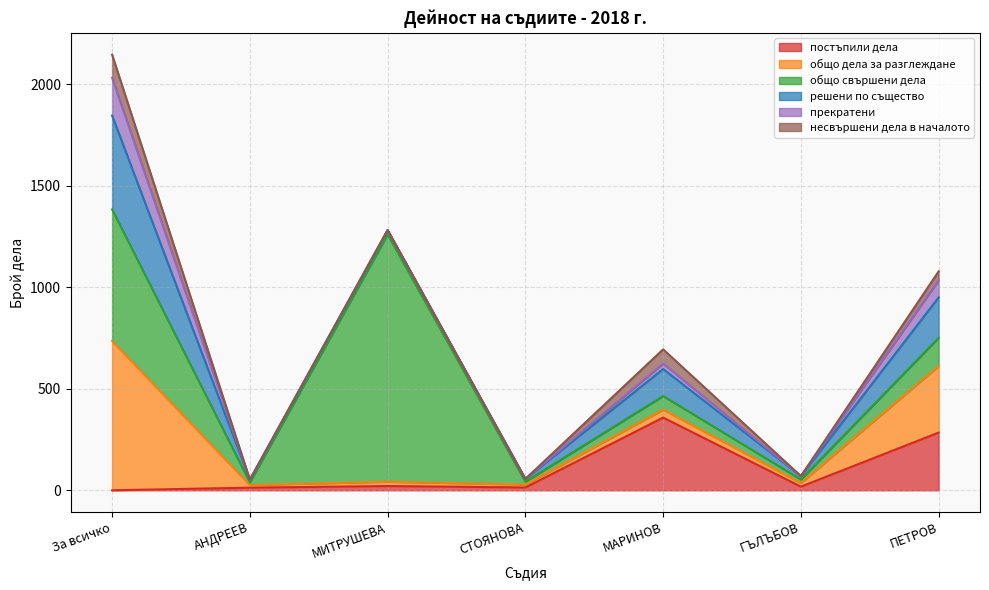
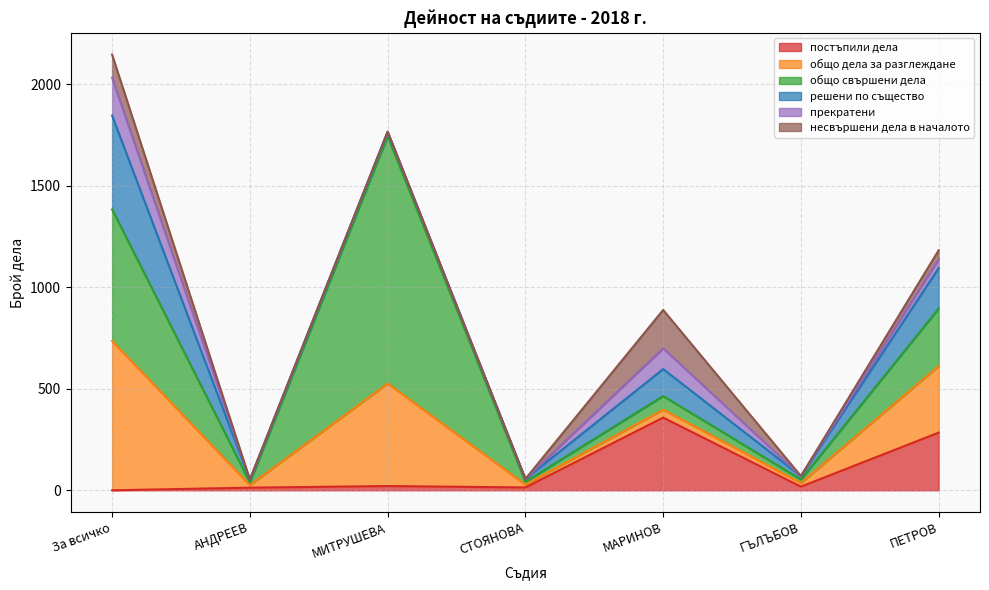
общо дела за разглеждане, МИТРУШЕВА: 20 -> 510
прекратени, МАРИНОВ: 30 -> 100
несвършени дела в началото, МАРИНОВ: 70 -> 190
общо свършени дела, ПЕТРОВ: 140 -> 280
прекратени, ПЕТРОВ: 80 -> 40
